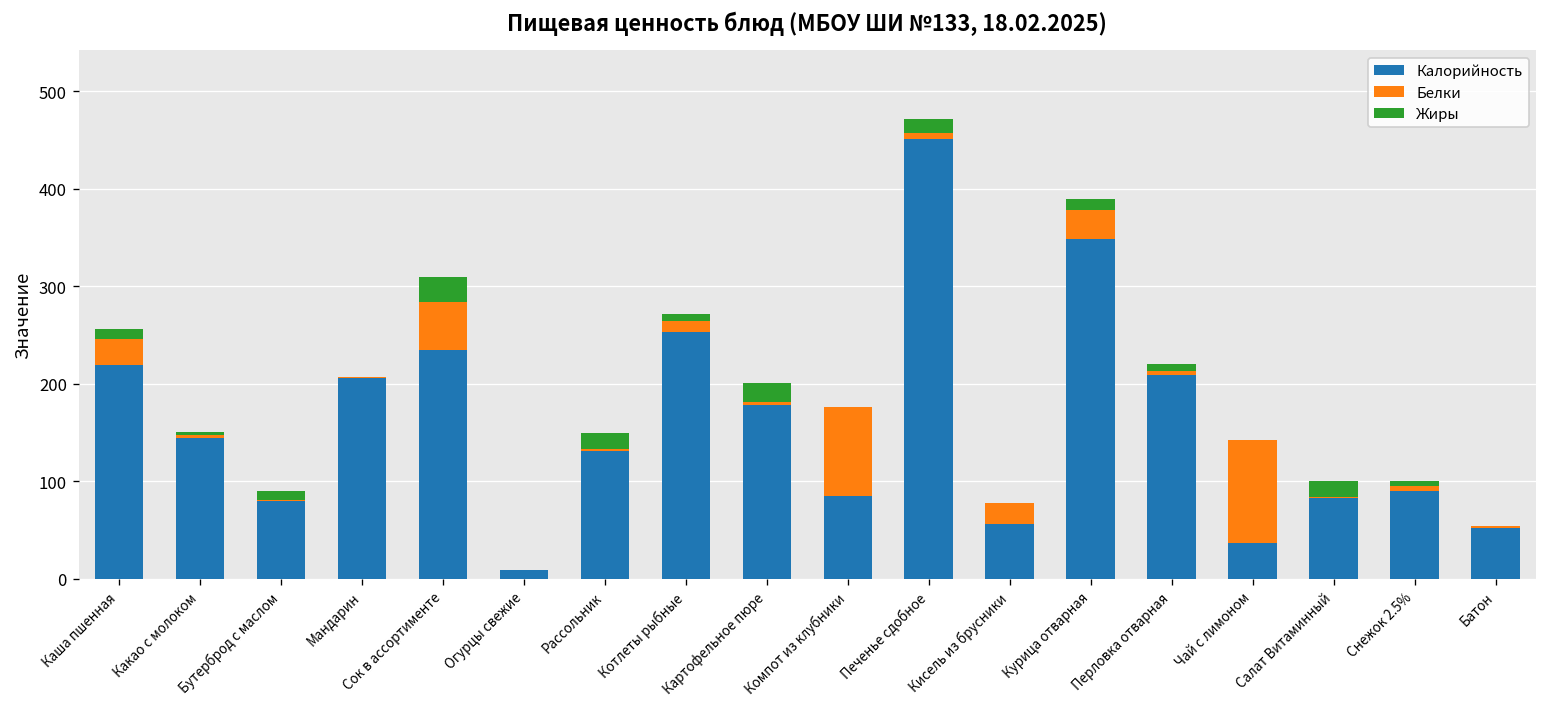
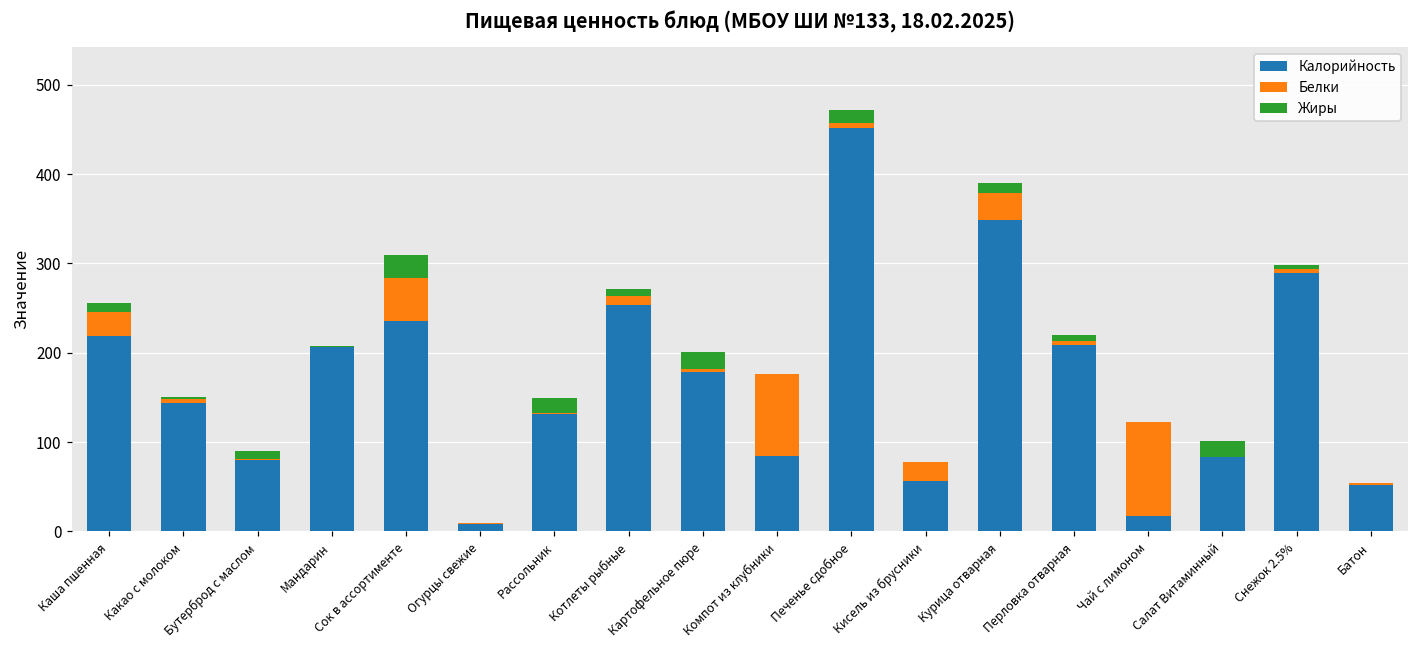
Калорийность, Чай с лимоном: 40 -> 20
Калорийность, Снежок 2.5%: 90 -> 290
